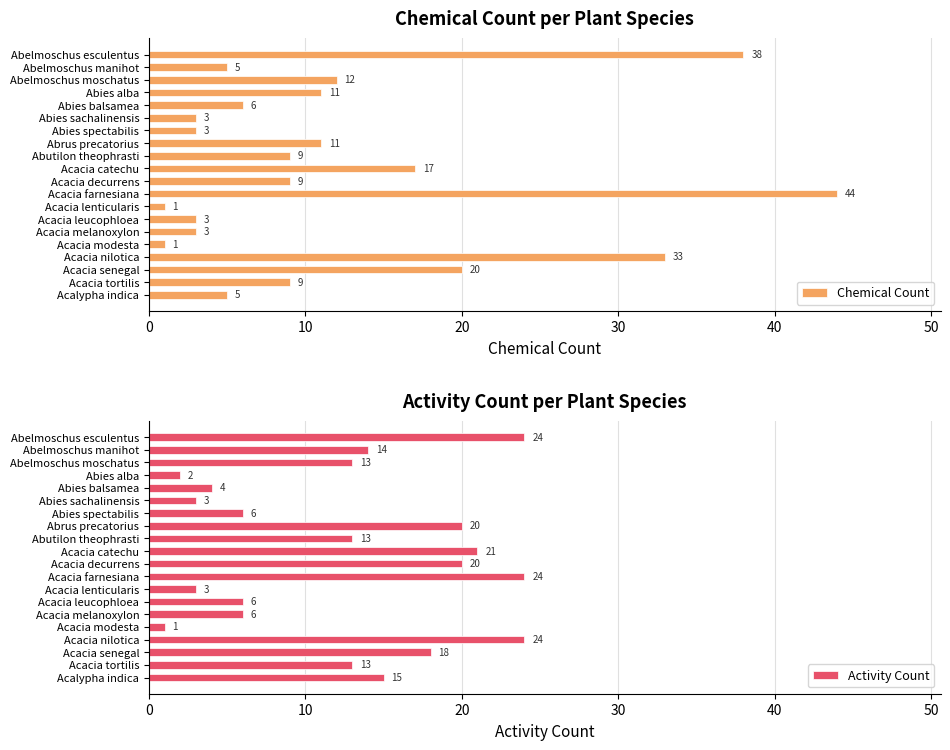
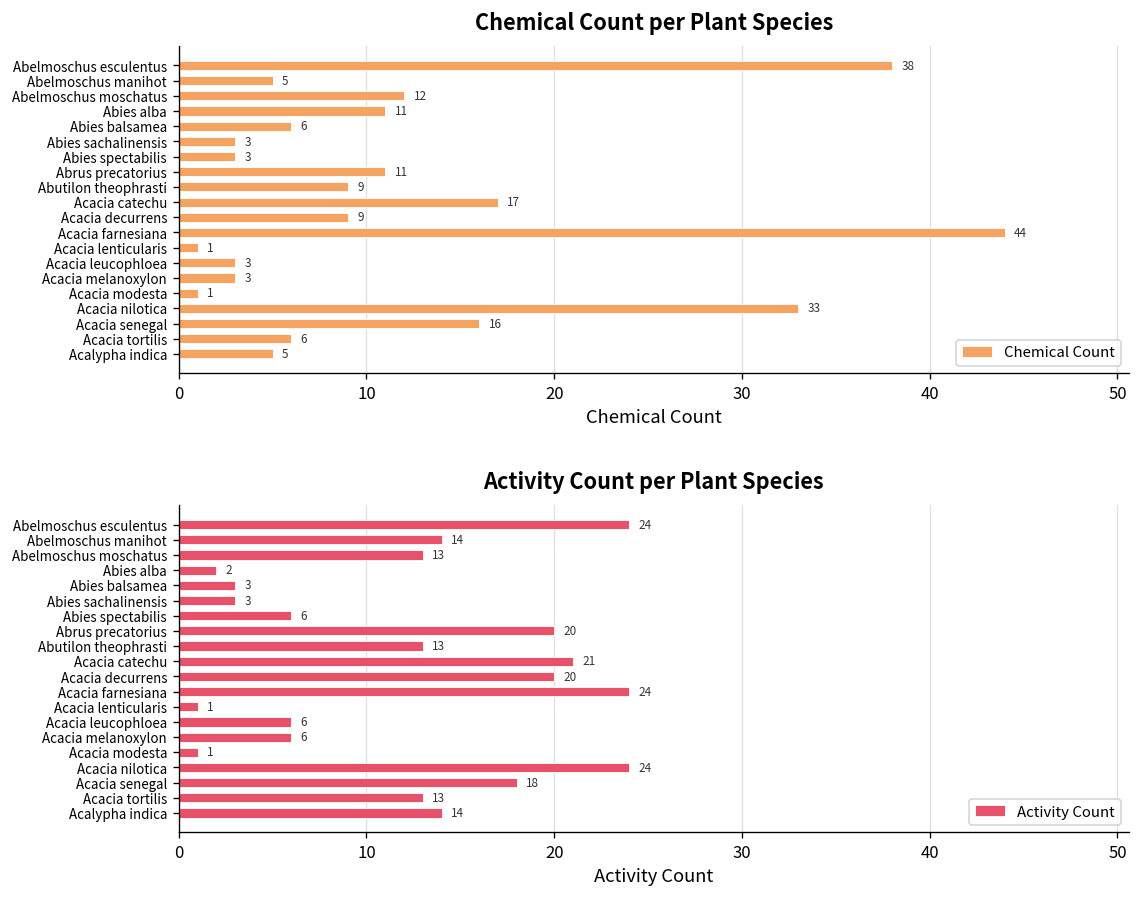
Chemical Count per Plant Species, Acacia senegal: 20 -> 16
Chemical Count per Plant Species, Acacia tortilis: 9 -> 6
Activity Count per Plant Species, Abies balsamea: 4 -> 3
Activity Count per Plant Species, Acacia lenticularis: 3 -> 1
Activity Count per Plant Species, Acalypha indica: 15 -> 14
